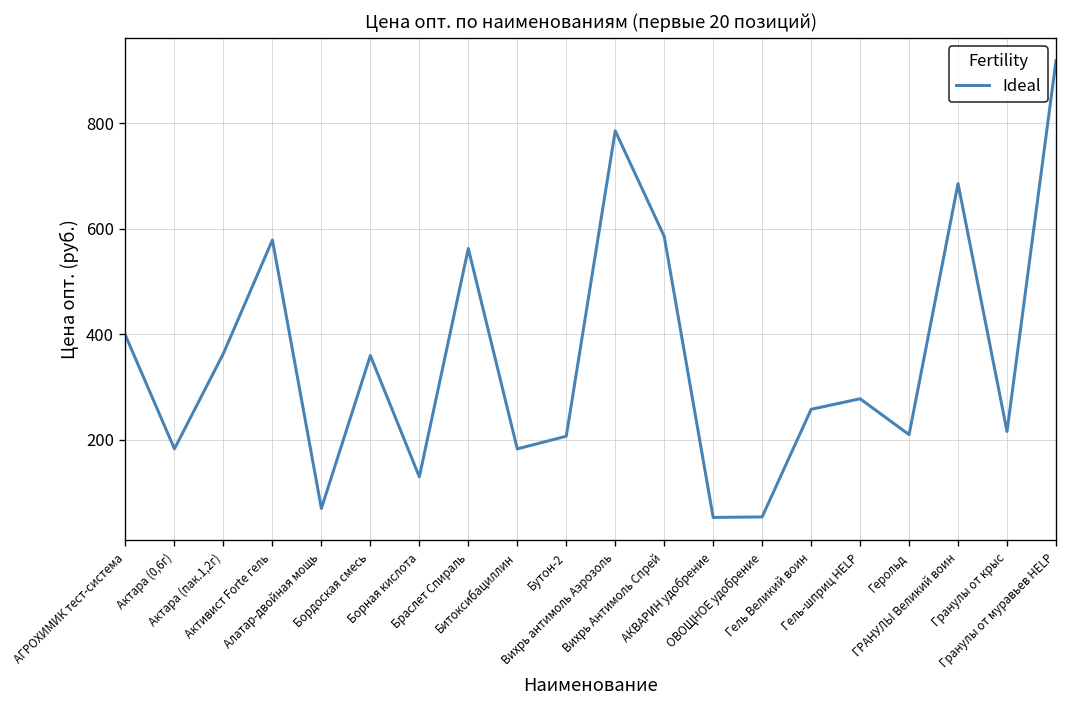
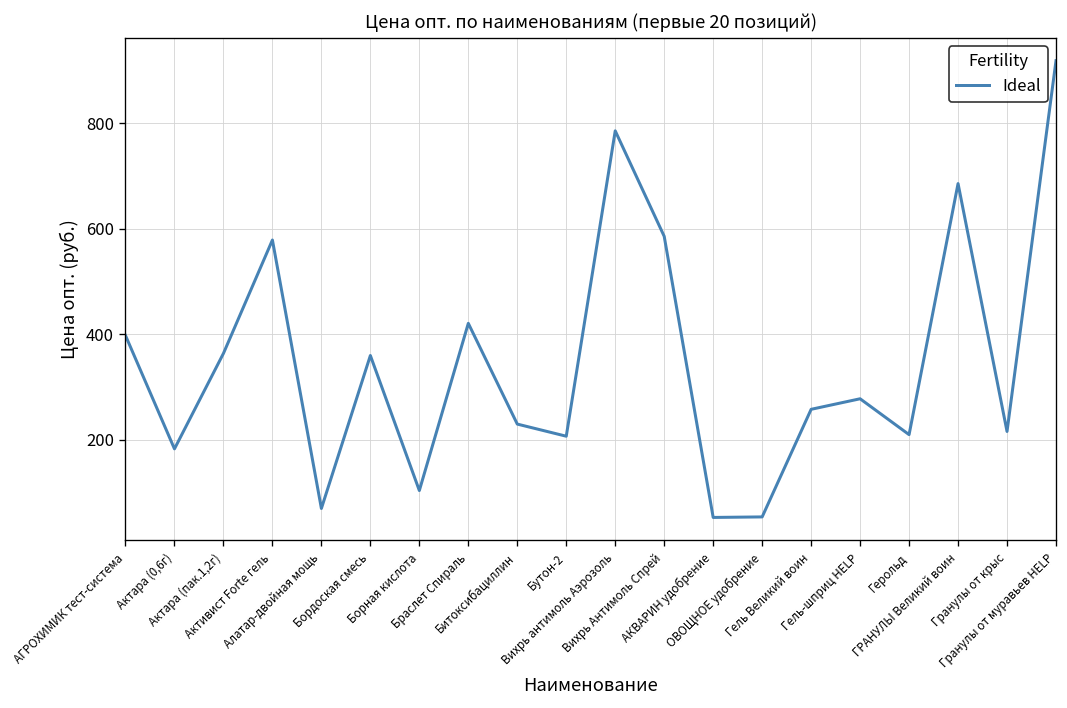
Борная кислота: 130 -> 100
Браслет Спираль: 560 -> 420
Битоксибациллин: 180 -> 230
